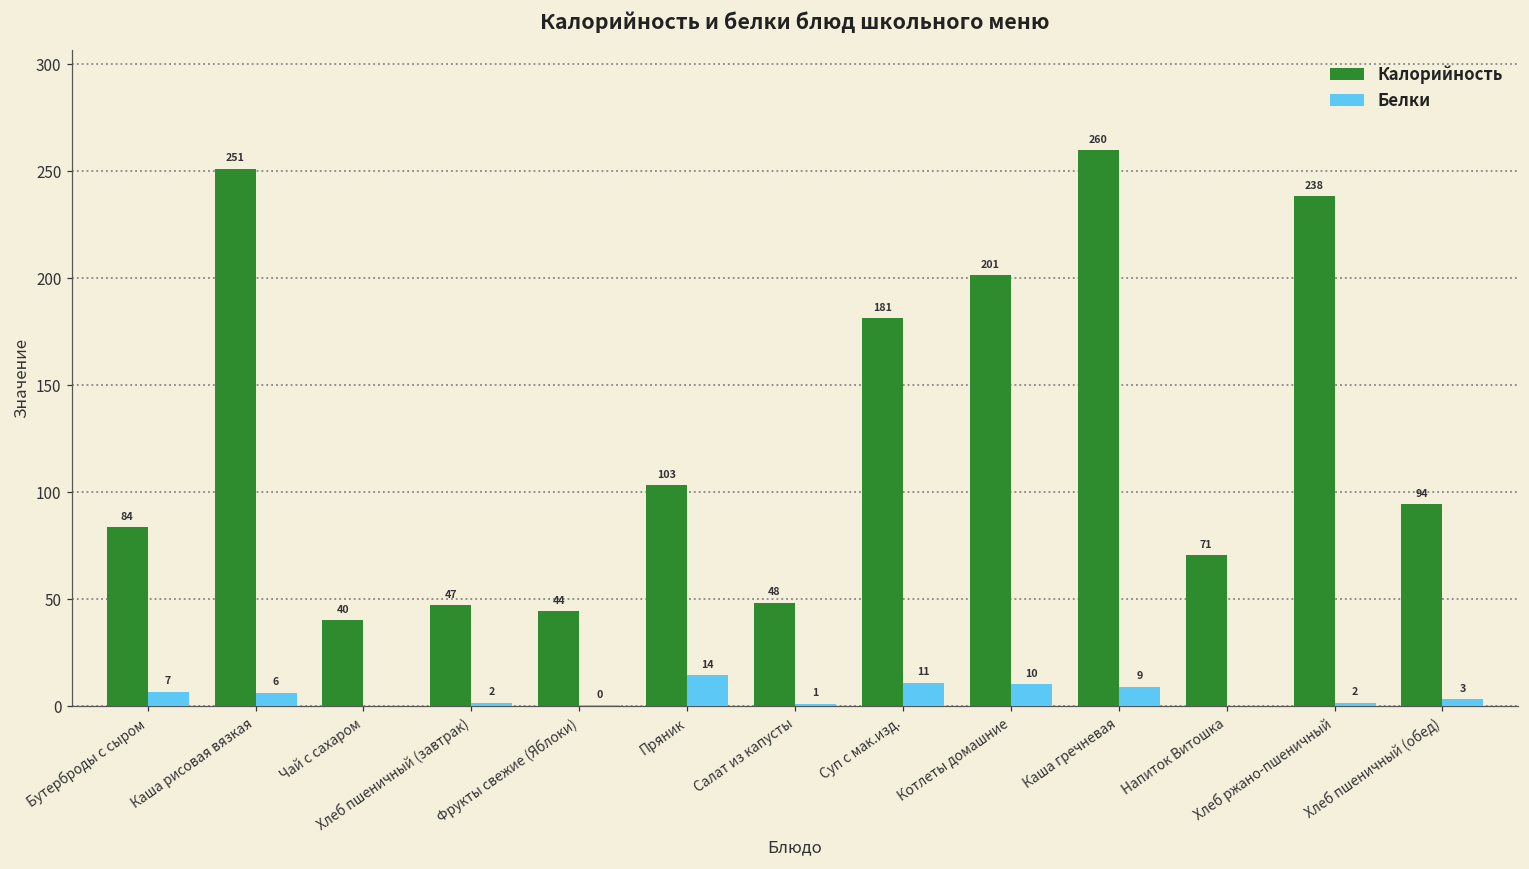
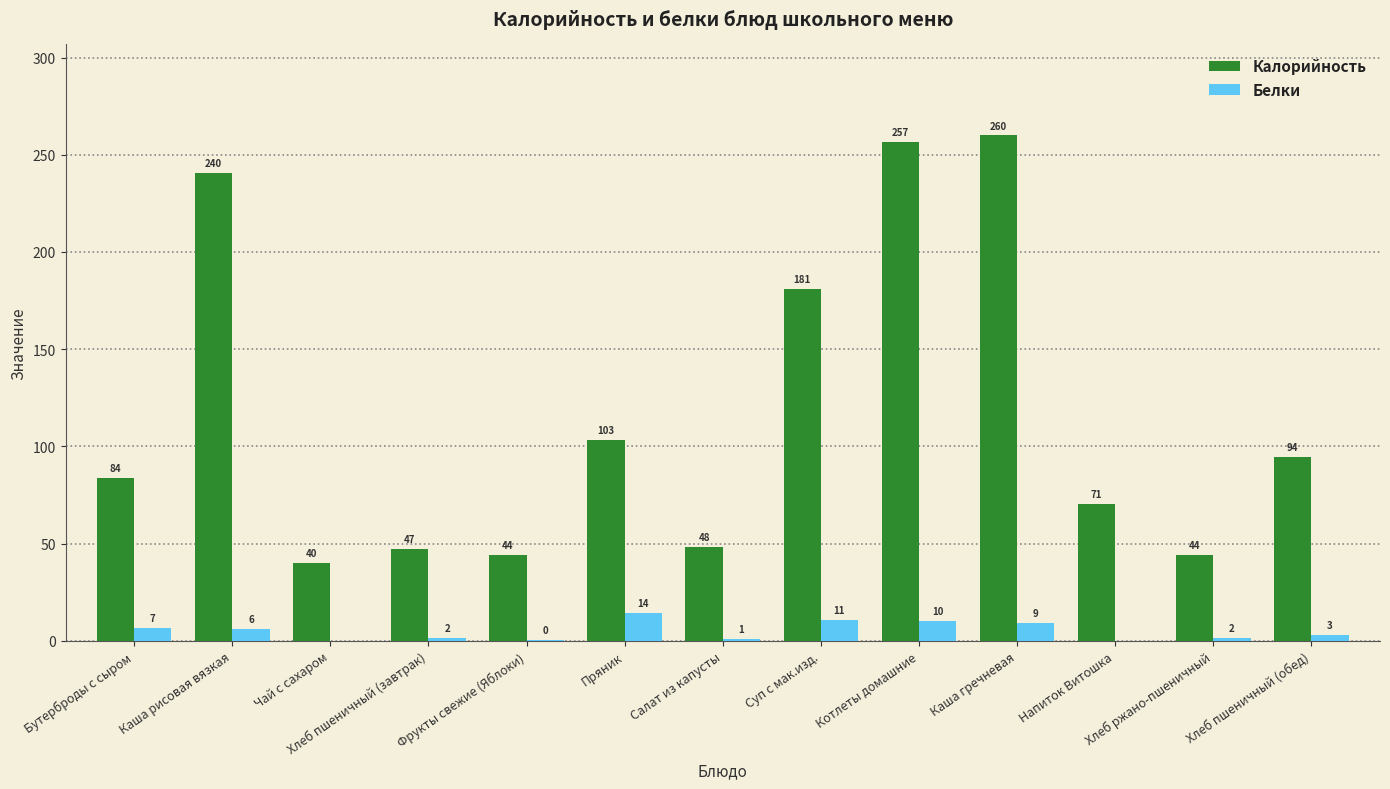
Калорийность, Каша рисовая вязкая: 251 -> 240
Калорийность, Котлеты домашние: 201 -> 257
Калорийность, Хлеб ржано-пшеничный: 238 -> 44
